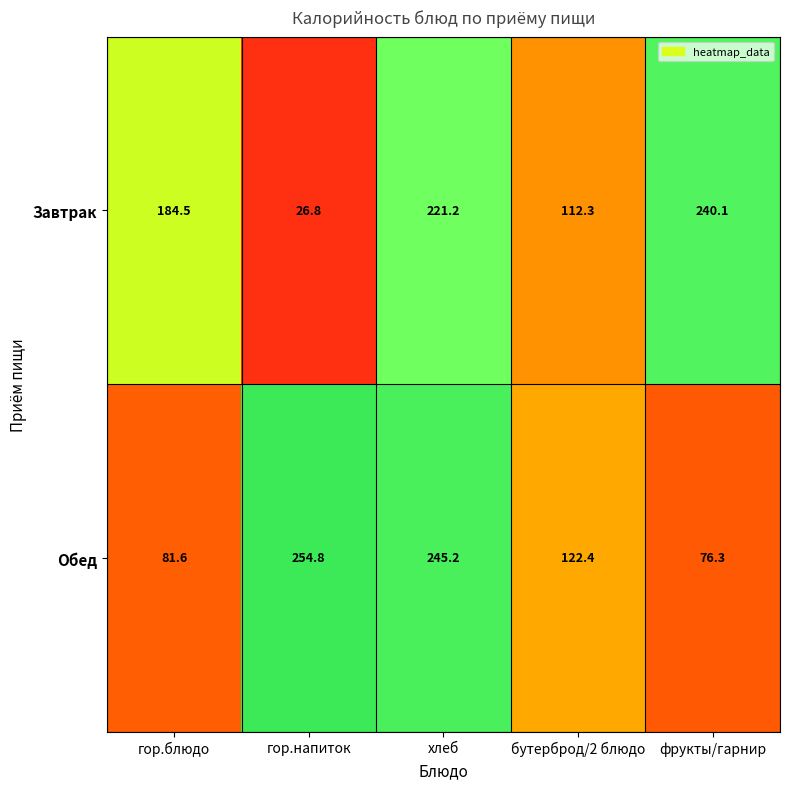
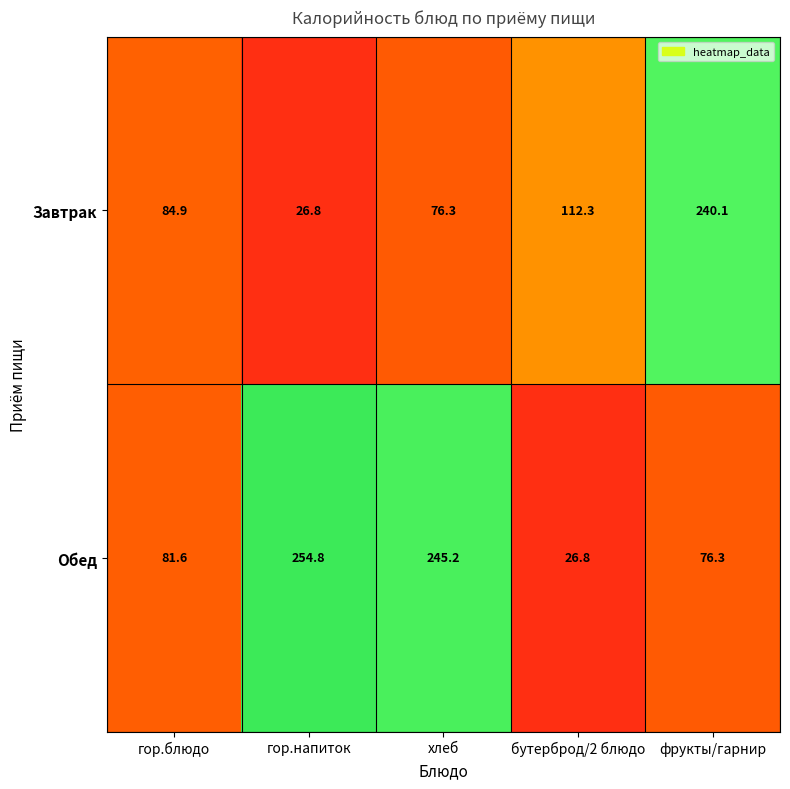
Завтрак, гор.блюдо: 184.5 -> 84.9
Завтрак, хлеб: 221.2 -> 76.3
Обед, бутерброд/2 блюдо: 122.4 -> 26.8
